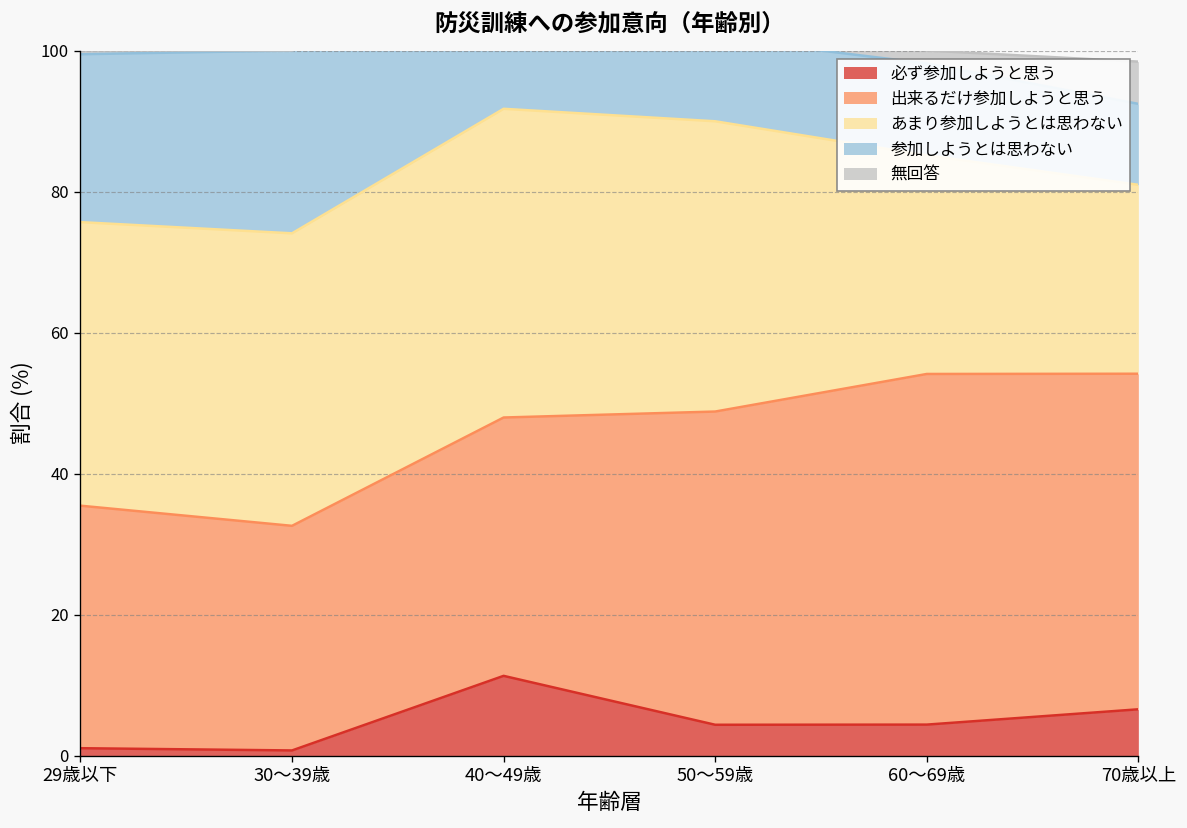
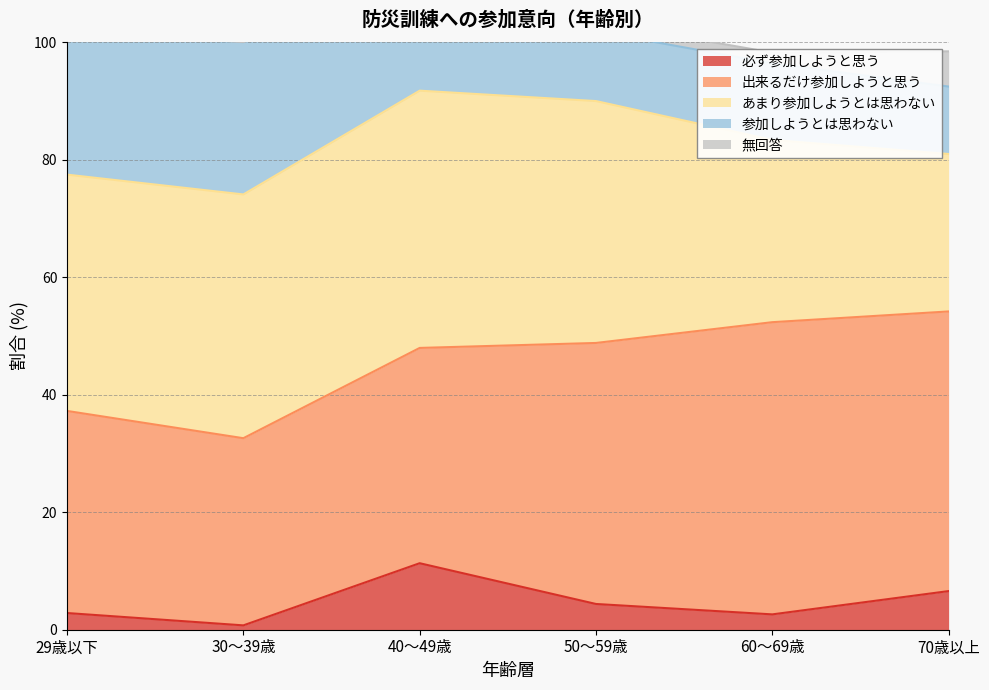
必ず参加しようと思う, 29歳以下: 1 -> 3
必ず参加しようと思う, 60～69歳: 4 -> 3
